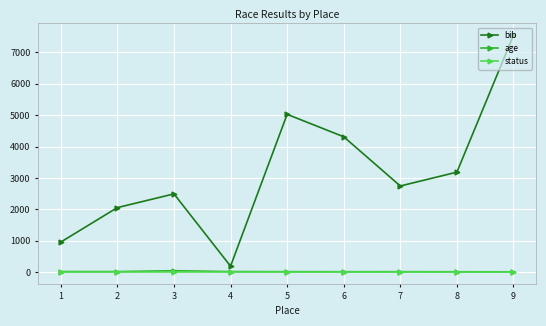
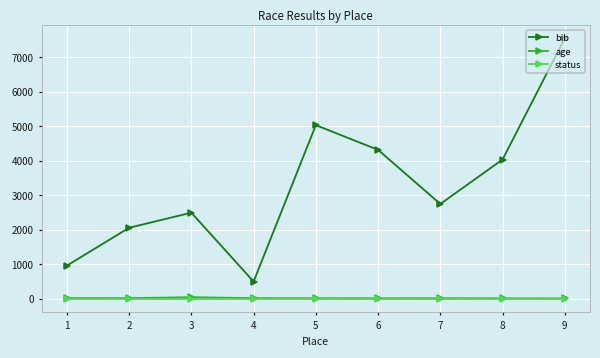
bib, 4: 200 -> 500
bib, 8: 3200 -> 4000
